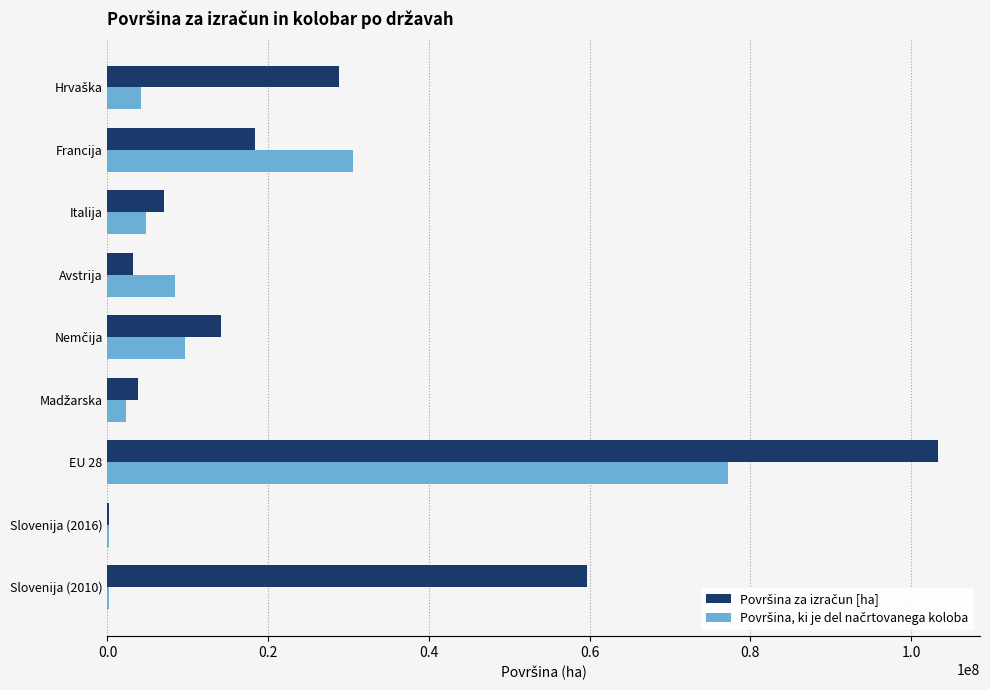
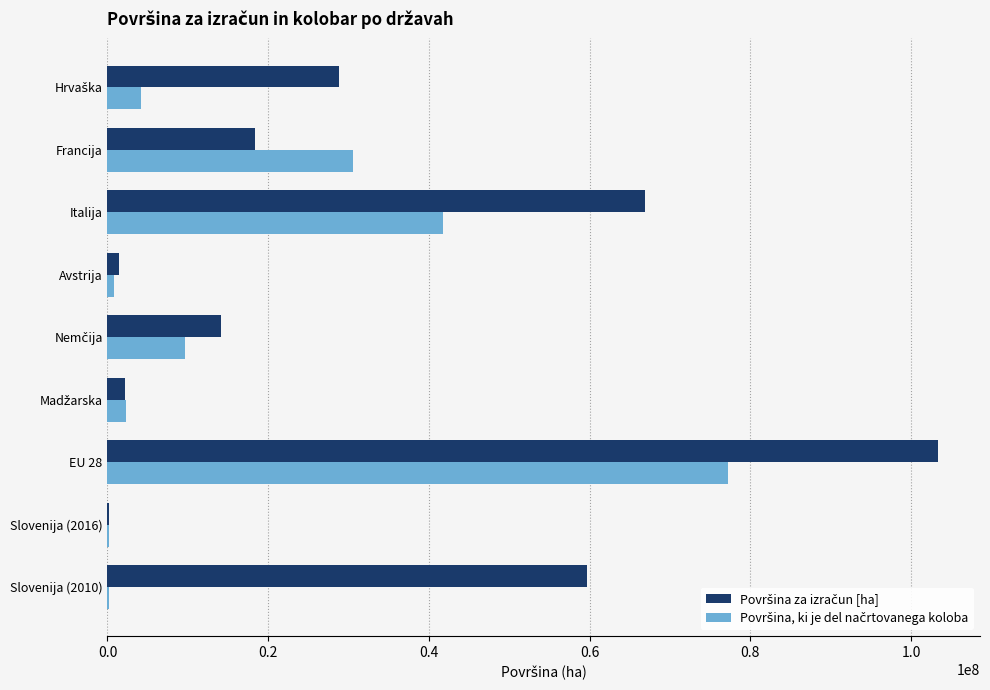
Površina za izračun [ha], Italija: 7000000 -> 67000000
Površina, ki je del načrtovanega koloba, Italija: 5000000 -> 42000000
Površina za izračun [ha], Avstrija: 3000000 -> 1000000
Površina, ki je del načrtovanega koloba, Avstrija: 8000000 -> 1000000
Površina za izračun [ha], Madžarska: 4000000 -> 2000000
